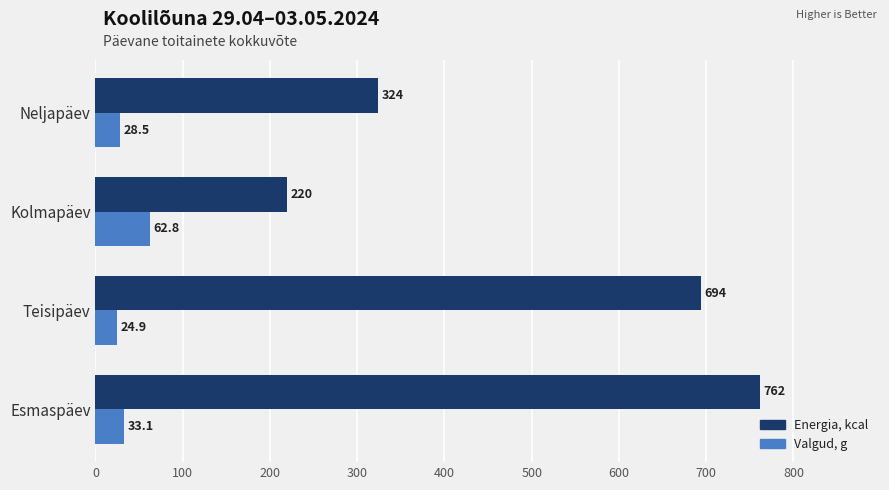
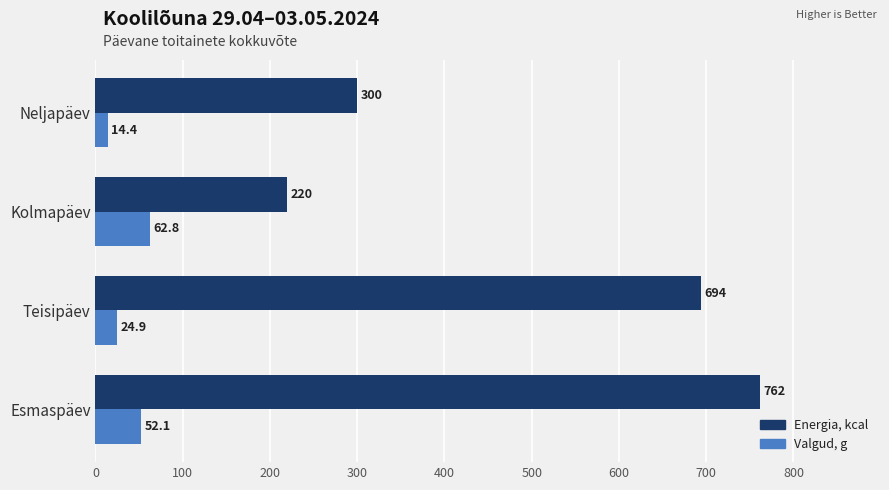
Energia, kcal, Neljapäev: 324 -> 300
Valgud, g, Neljapäev: 28.5 -> 14.4
Valgud, g, Esmaspäev: 33.1 -> 52.1
